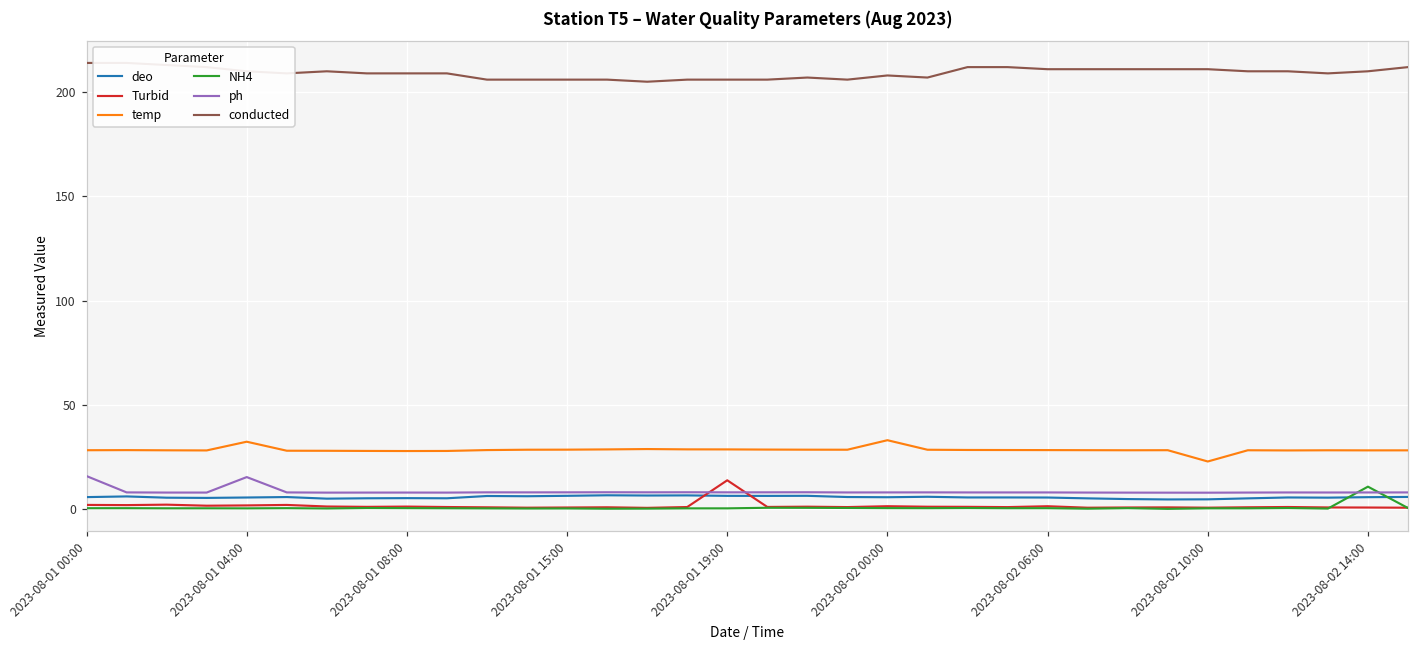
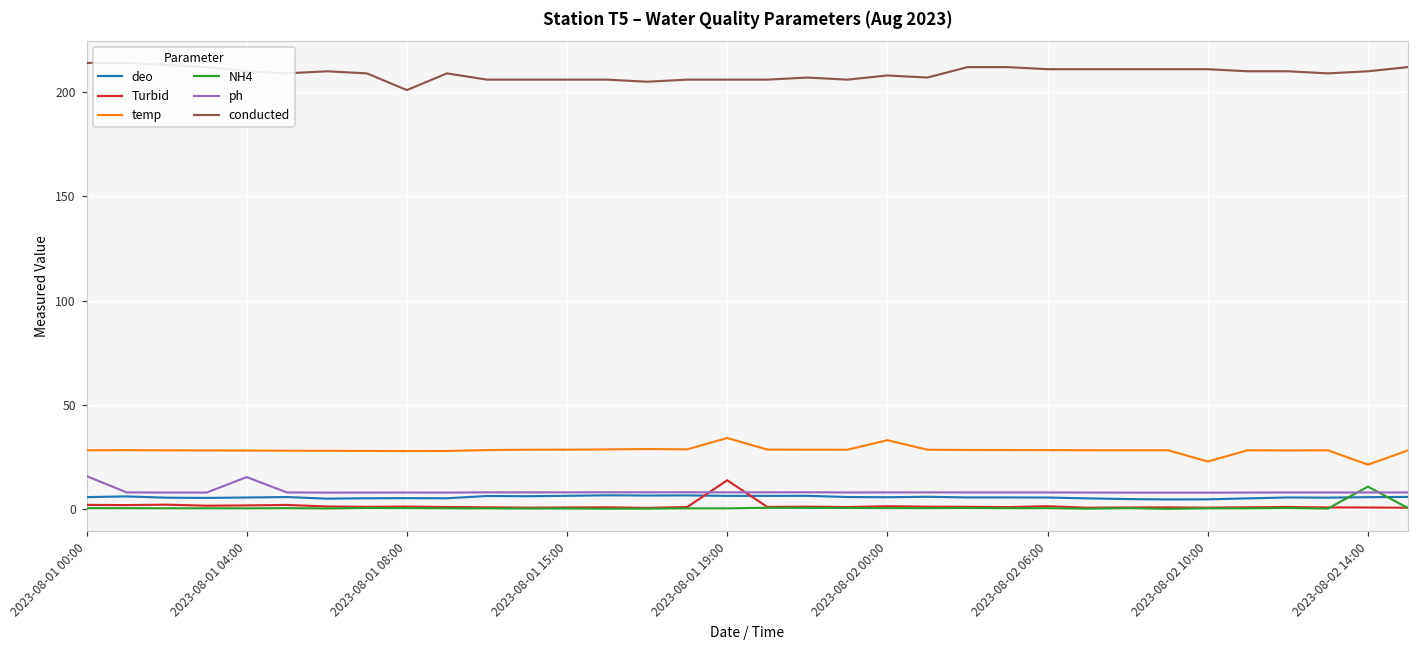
temp, 2023-08-01 04:00: 32 -> 28
conducted, 2023-08-01 08:00: 209 -> 201
temp, 2023-08-01 19:00: 29 -> 34
temp, 2023-08-02 14:00: 28 -> 21
